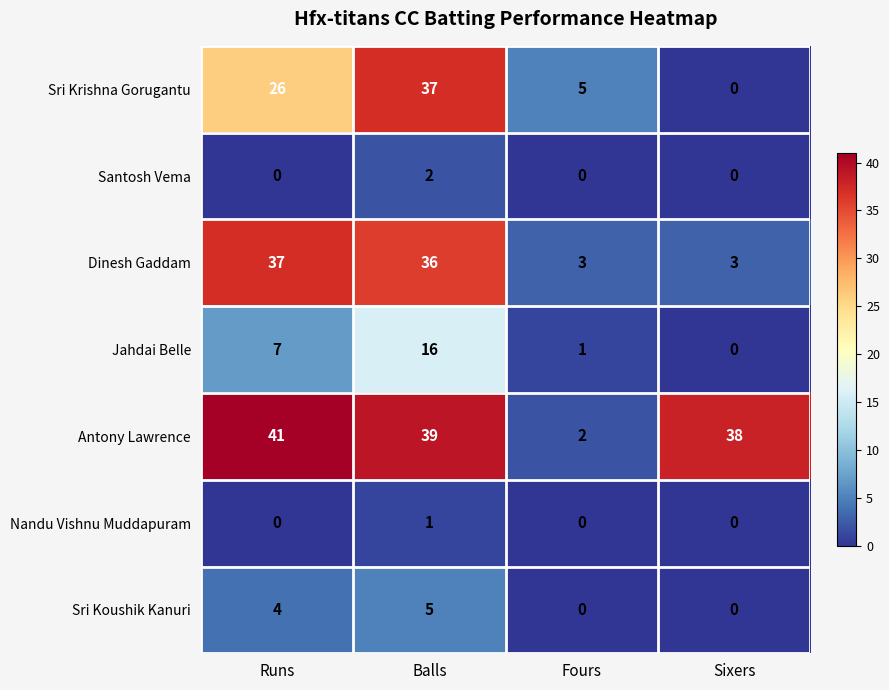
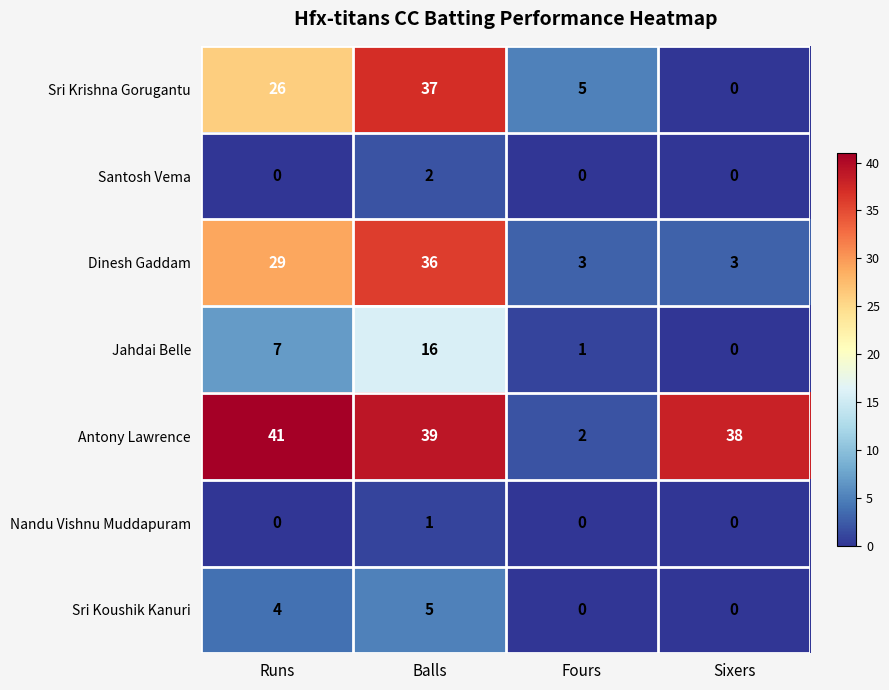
Dinesh Gaddam, Runs: 37 -> 29
